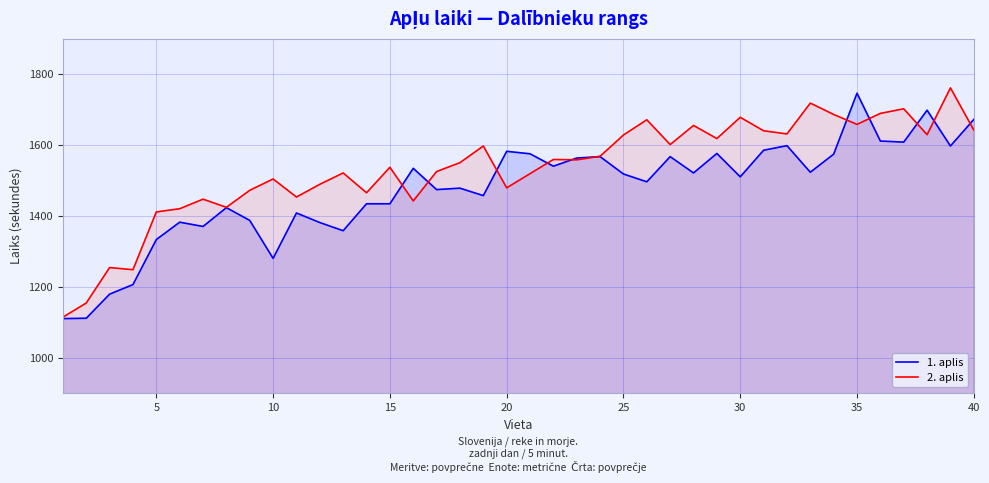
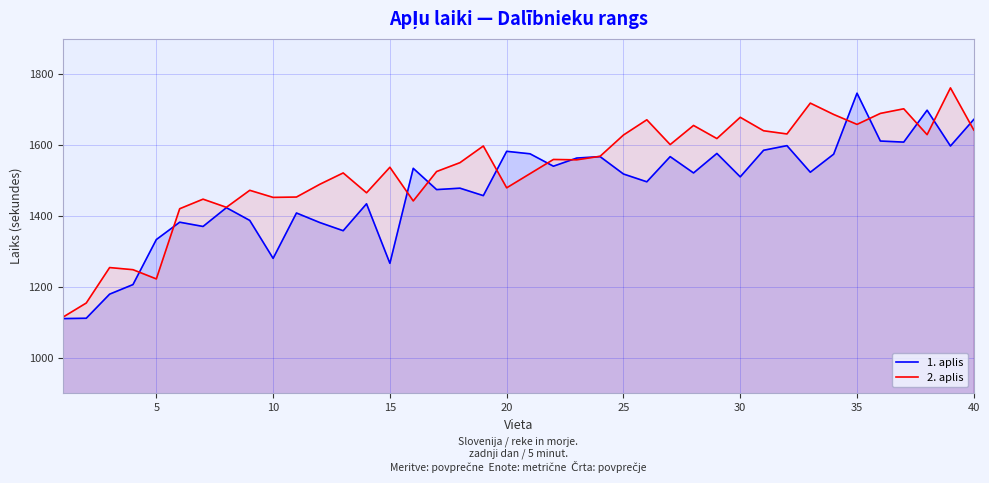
2. aplis, 5: 1410 -> 1220
2. aplis, 10: 1500 -> 1450
1. aplis, 15: 1430 -> 1270
